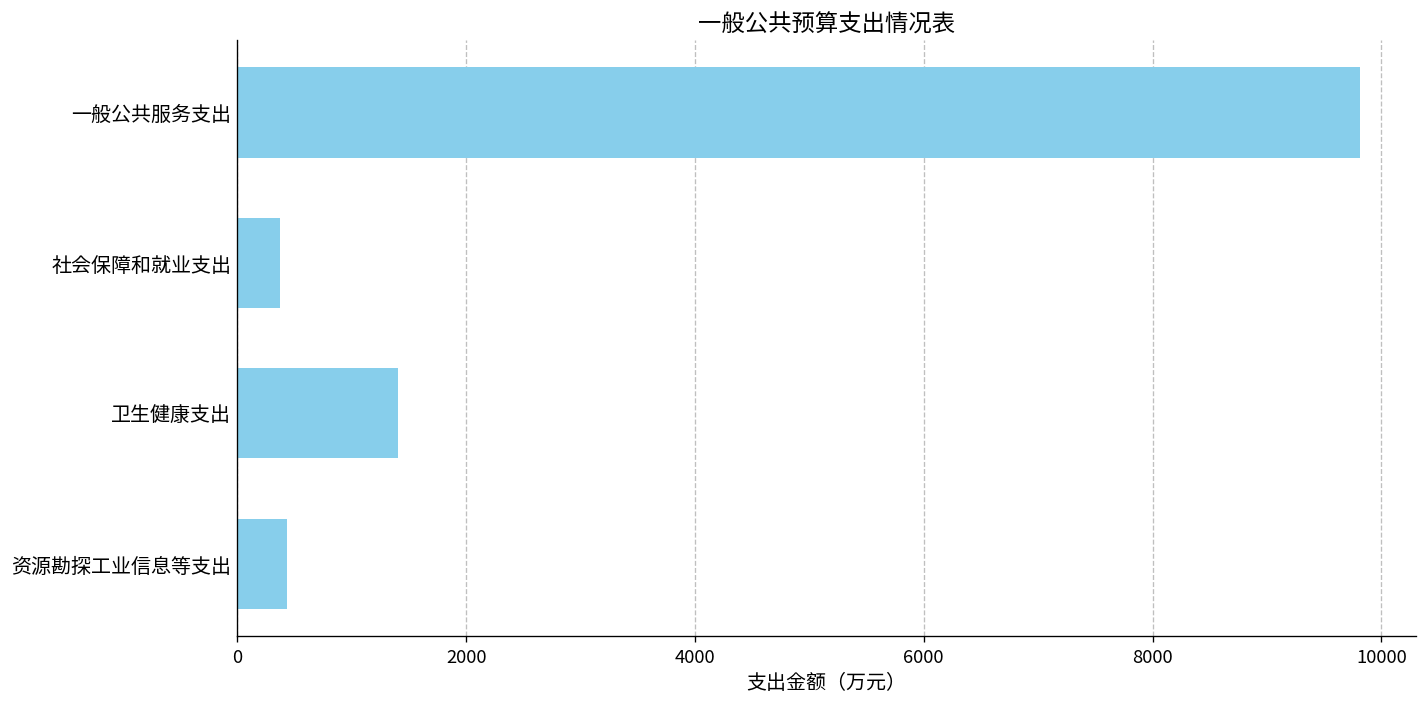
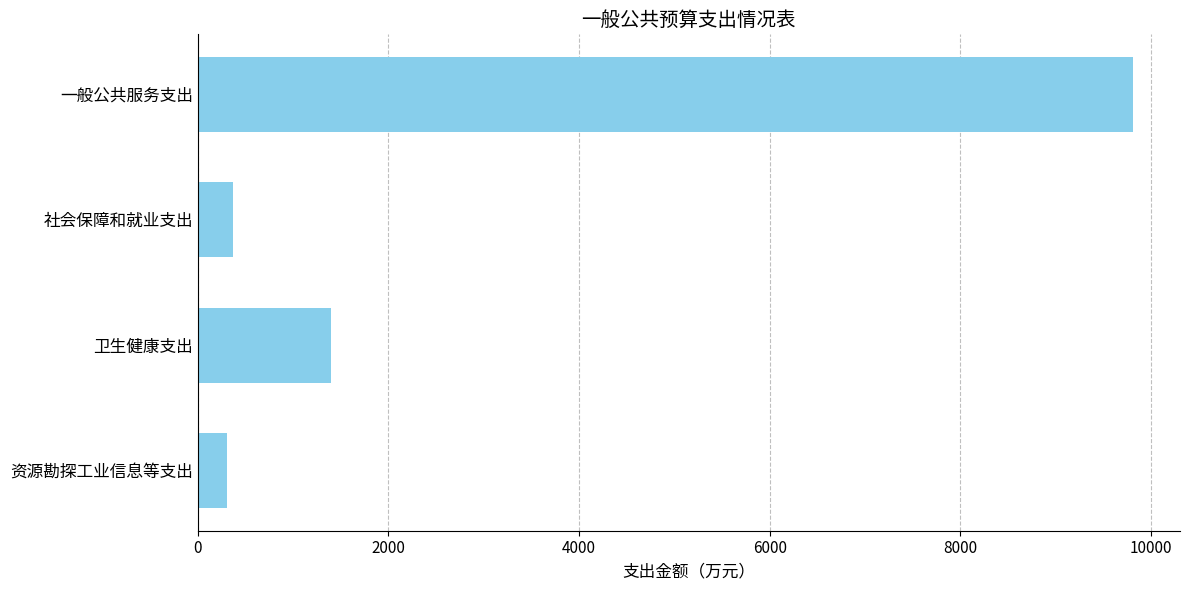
资源勘探工业信息等支出: 400 -> 300
